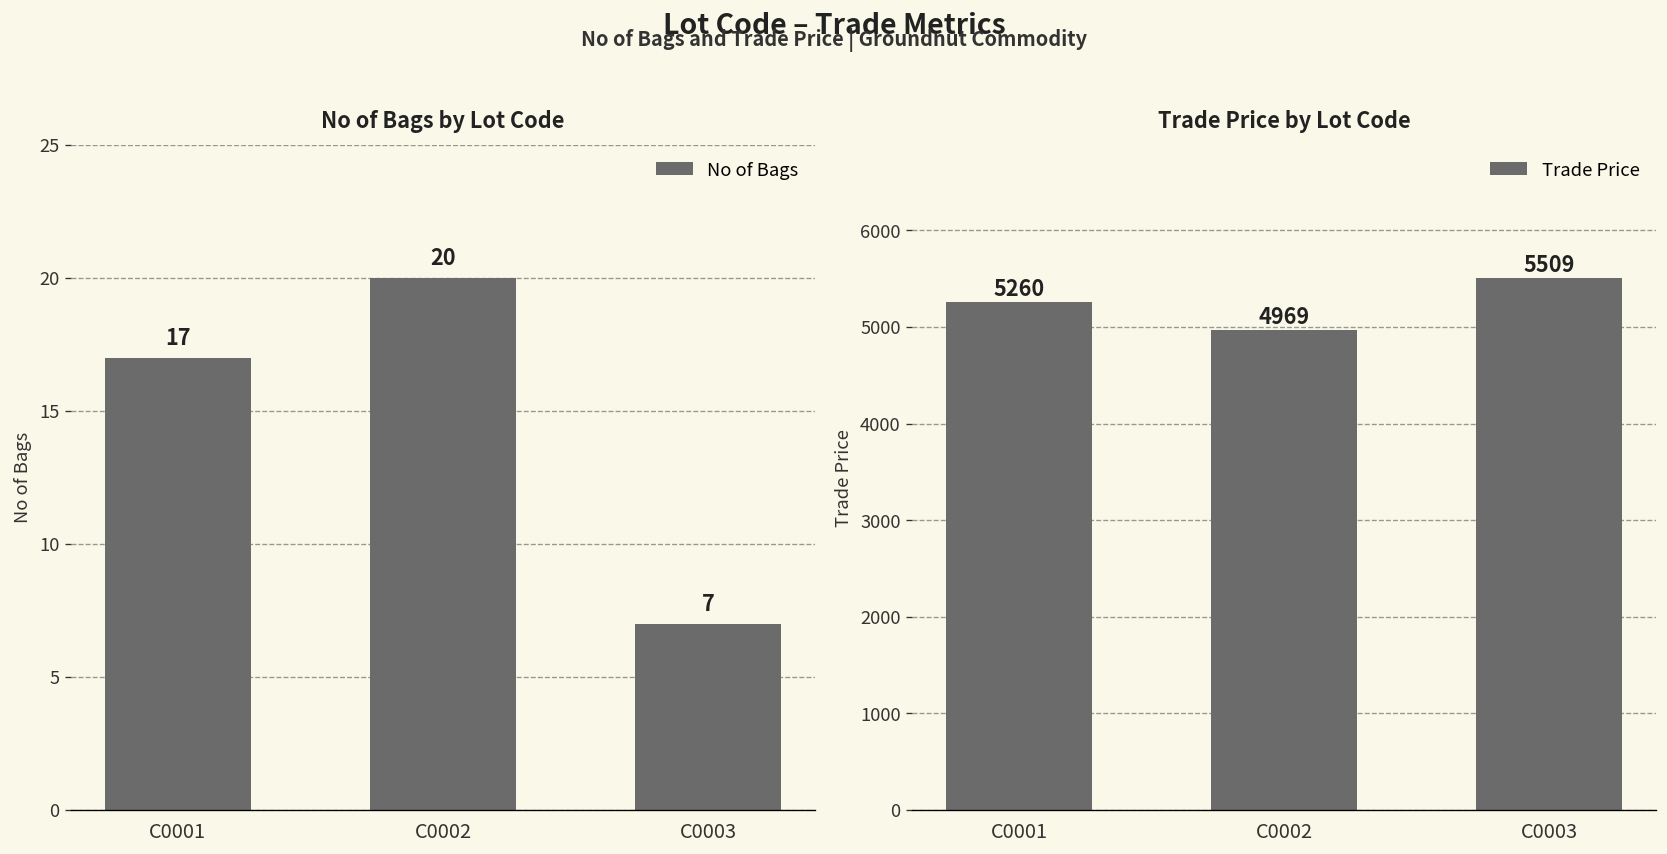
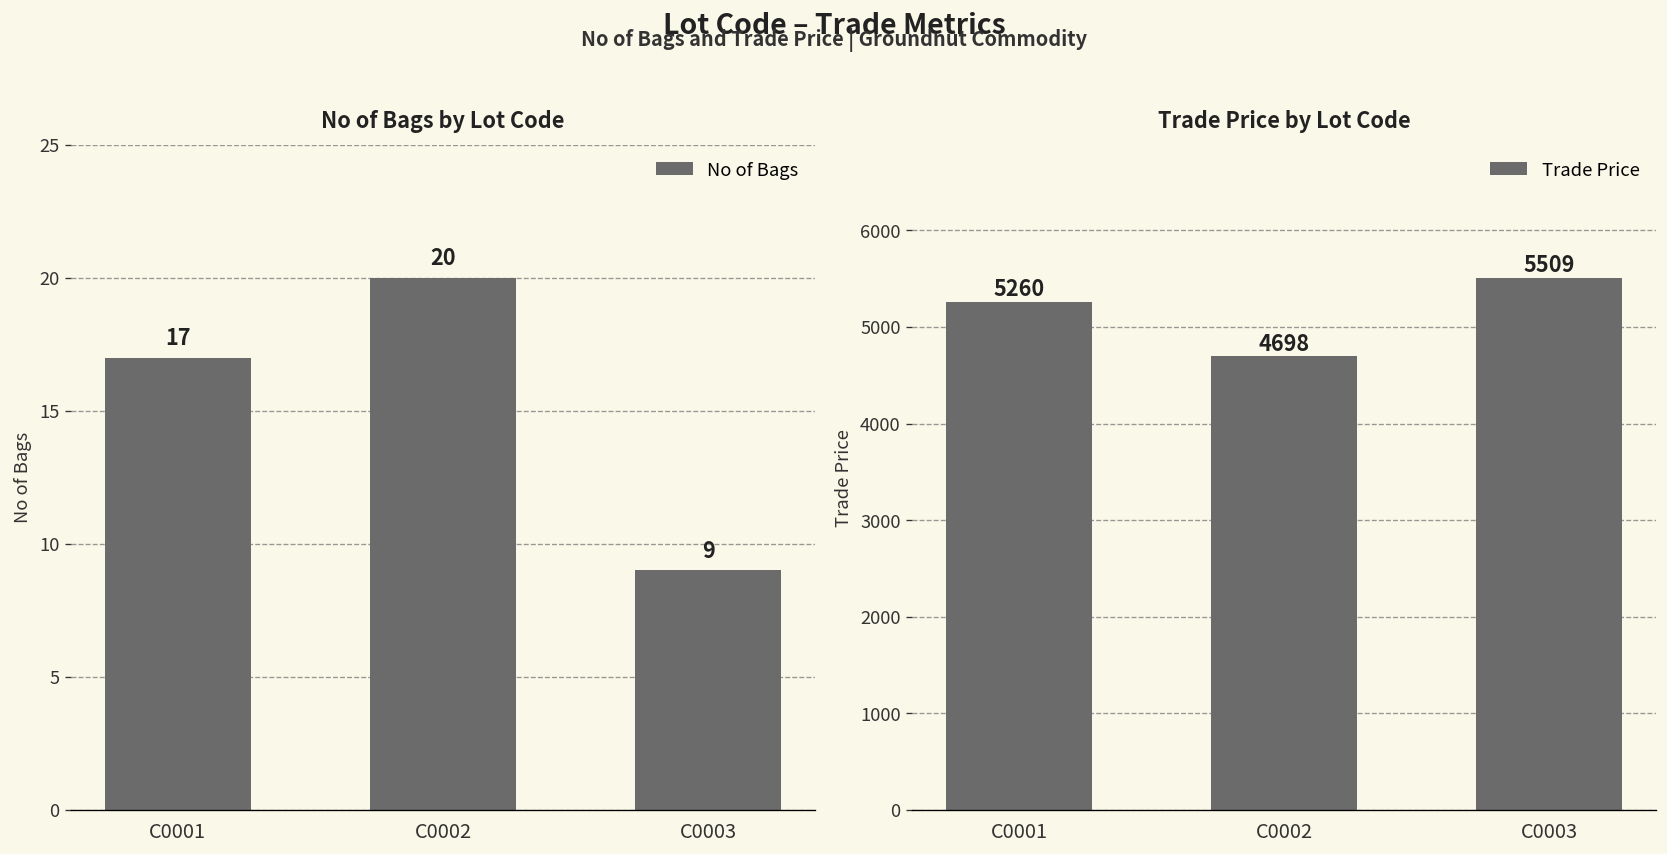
No of Bags by Lot Code, C0003: 7 -> 9
Trade Price by Lot Code, C0002: 4969 -> 4698
